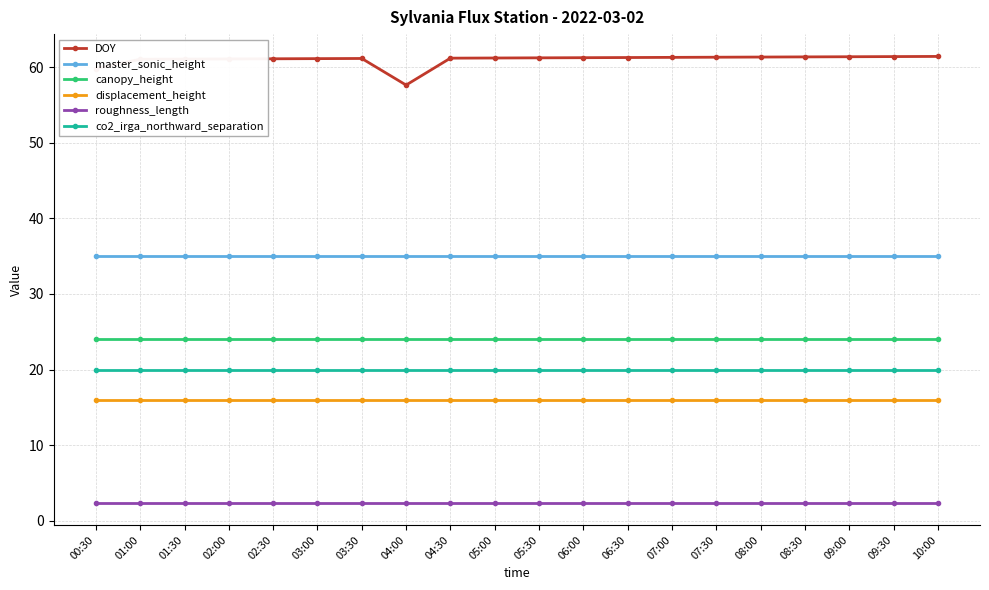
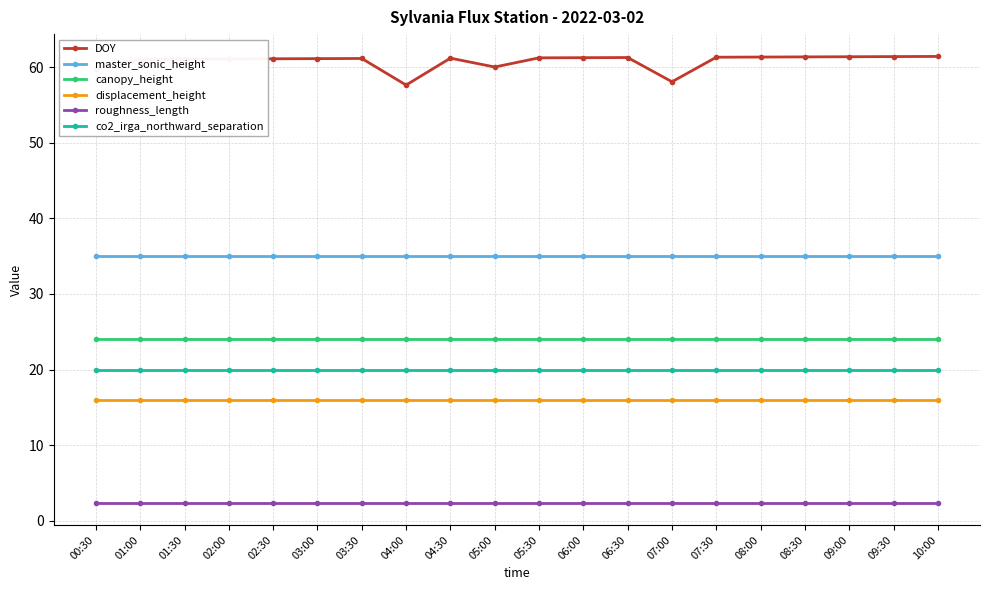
DOY, 05:00: 61 -> 60
DOY, 07:00: 61 -> 58
